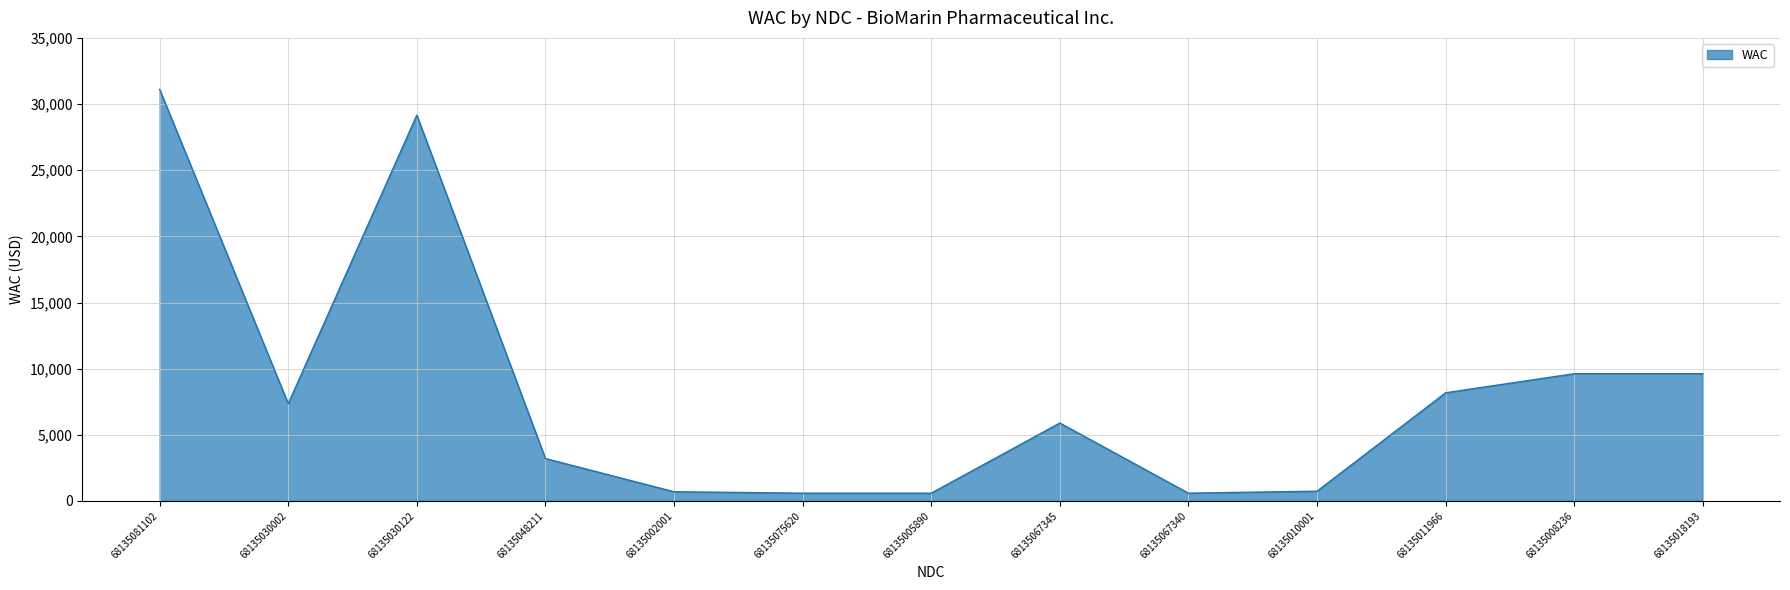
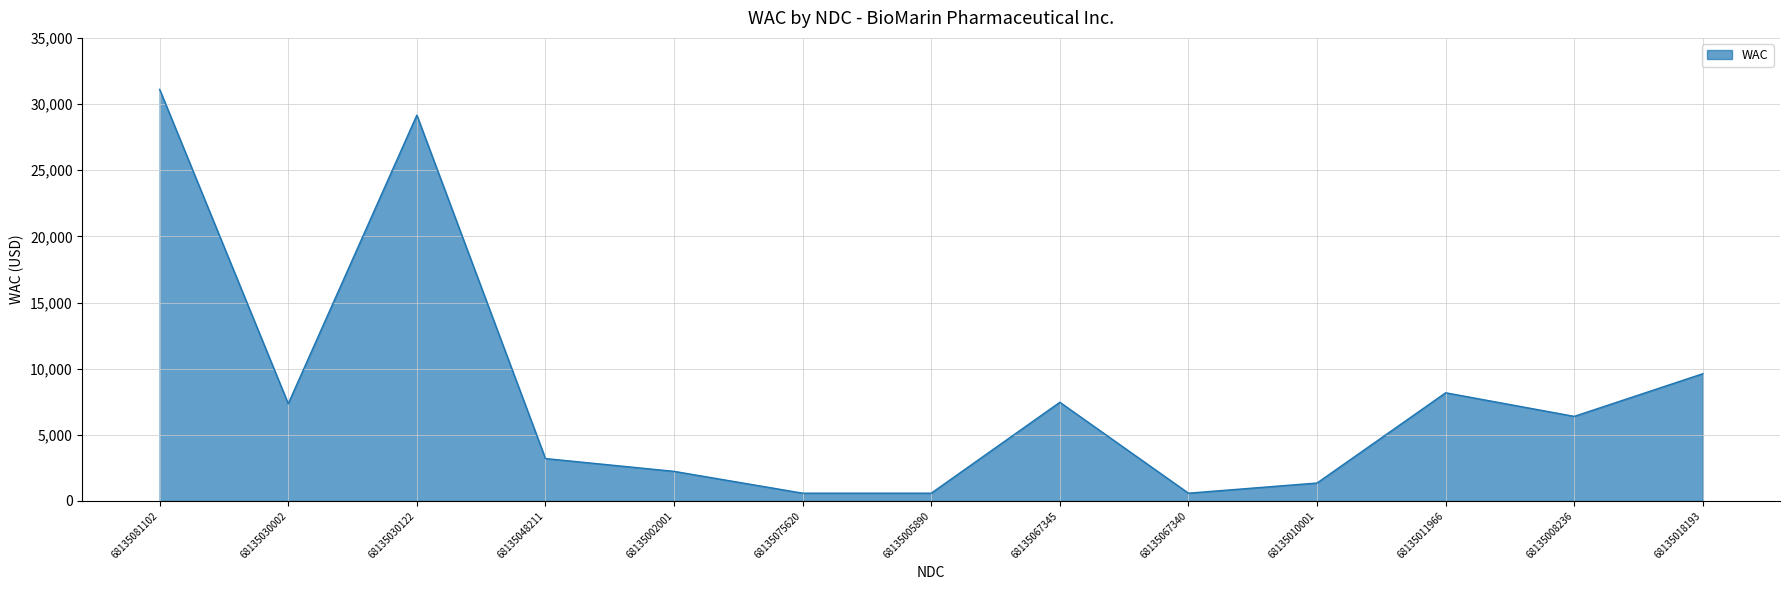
68135002001: 700 -> 2,200
68135067345: 5,900 -> 7,500
68135010001: 700 -> 1,400
68135008236: 9,600 -> 6,400
